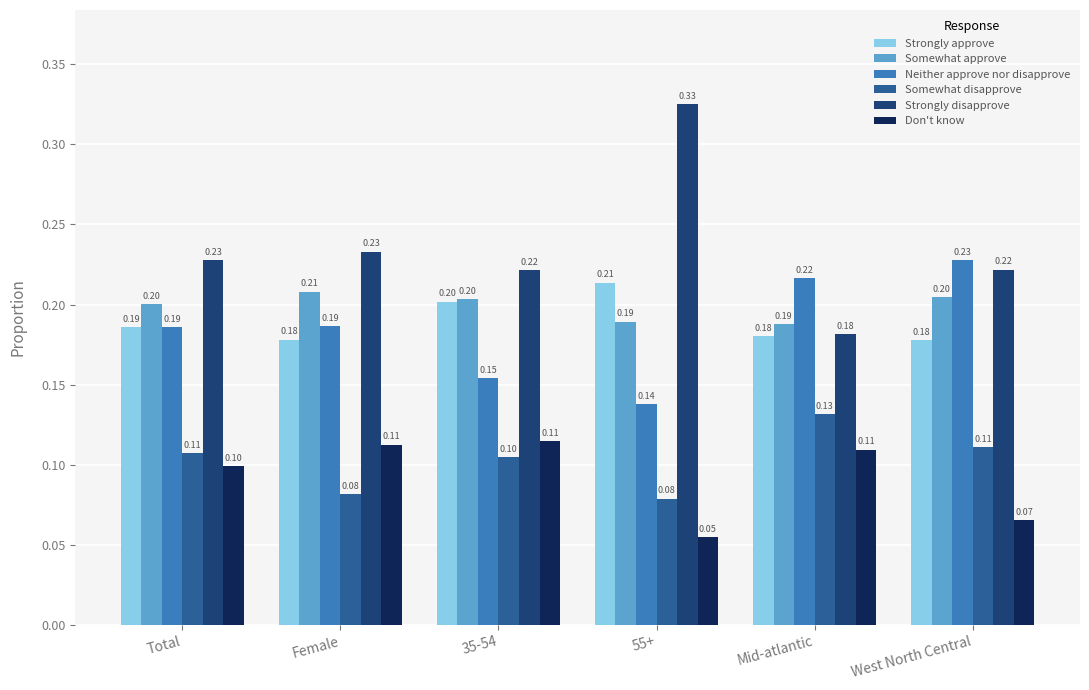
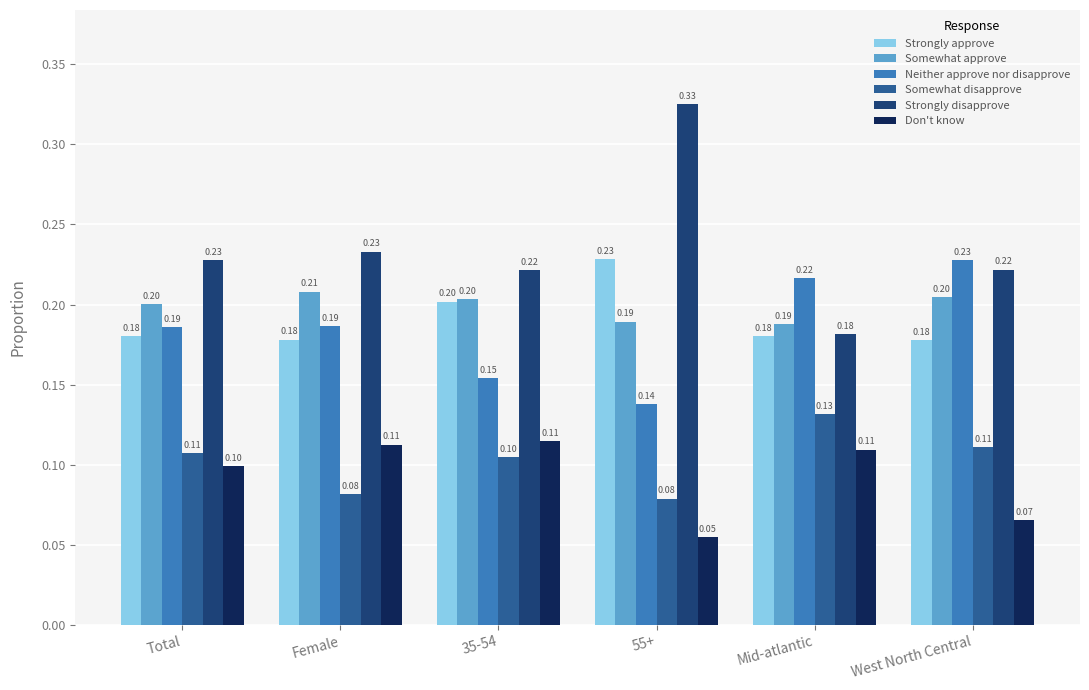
Strongly approve, Total: 0.19 -> 0.18
Strongly approve, 55+: 0.21 -> 0.23
